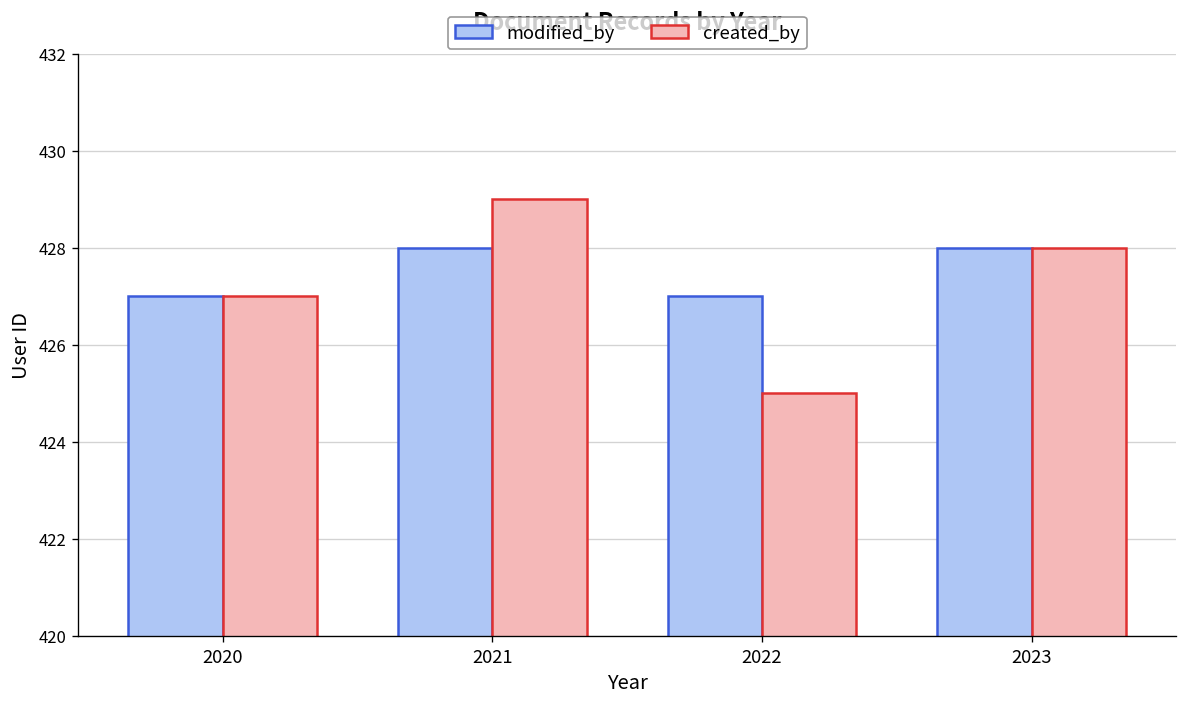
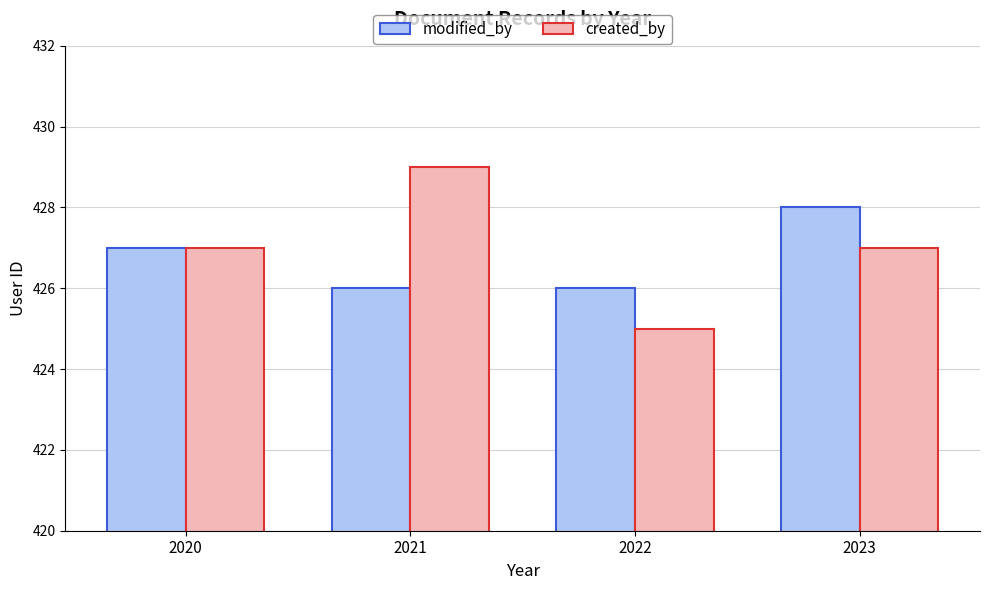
modified_by, 2021: 428 -> 426
modified_by, 2022: 427 -> 426
created_by, 2023: 428 -> 427
